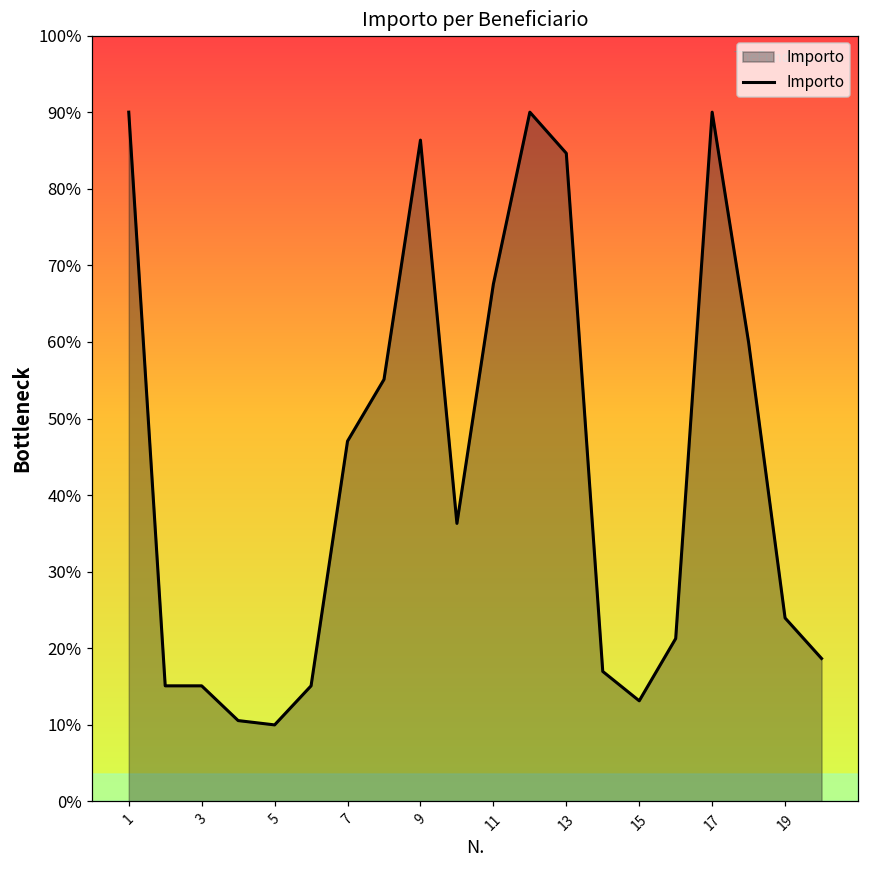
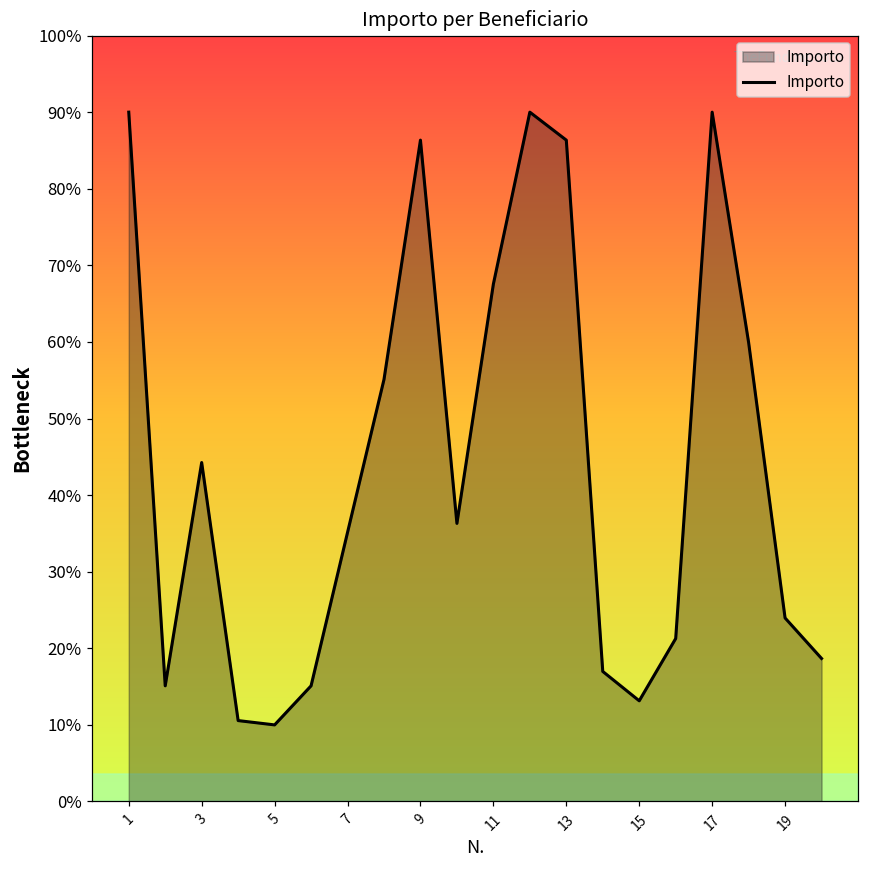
3: 15% -> 44%
7: 47% -> 35%
13: 85% -> 86%
